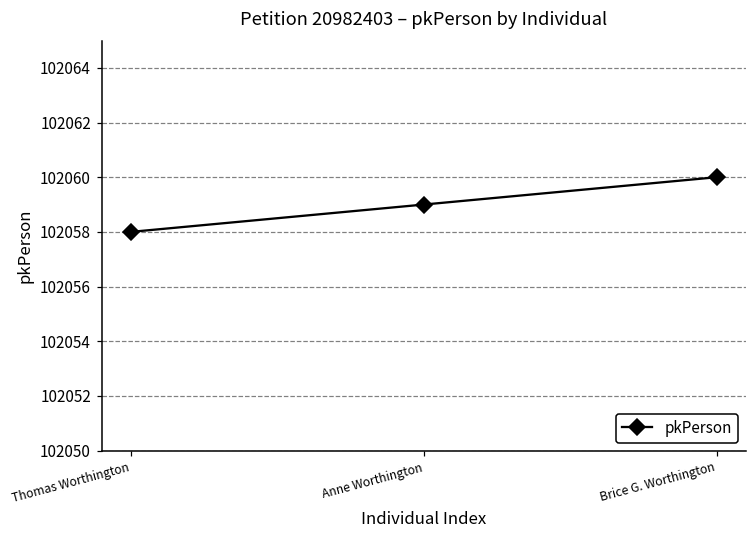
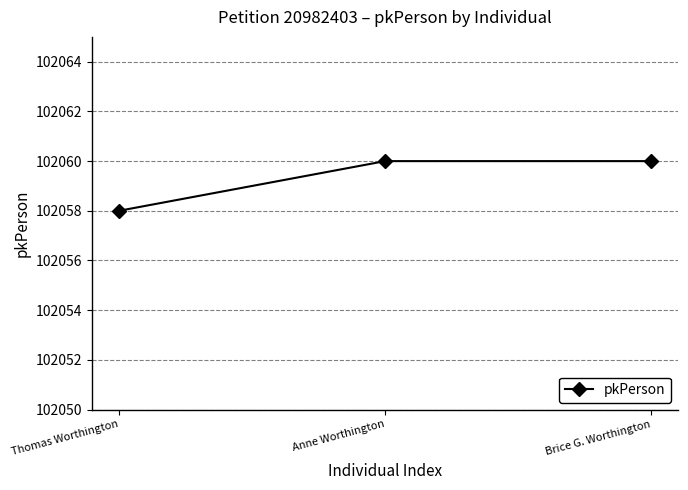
Anne Worthington: 102059 -> 102060
